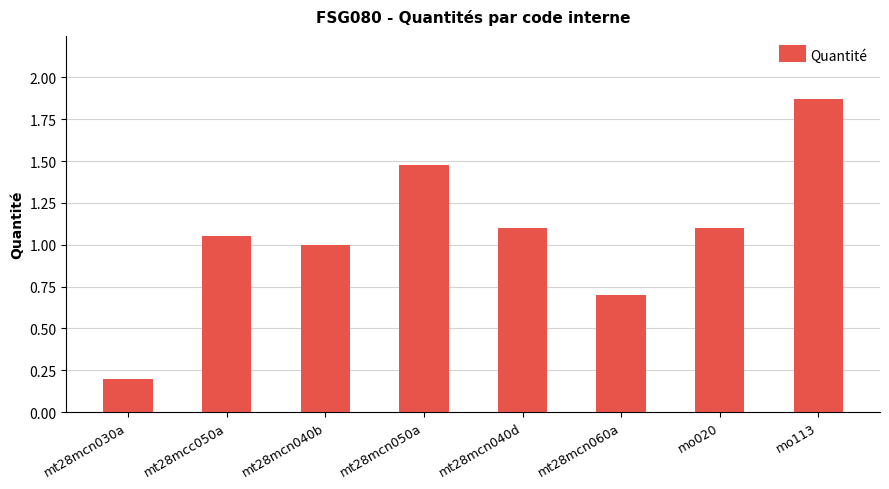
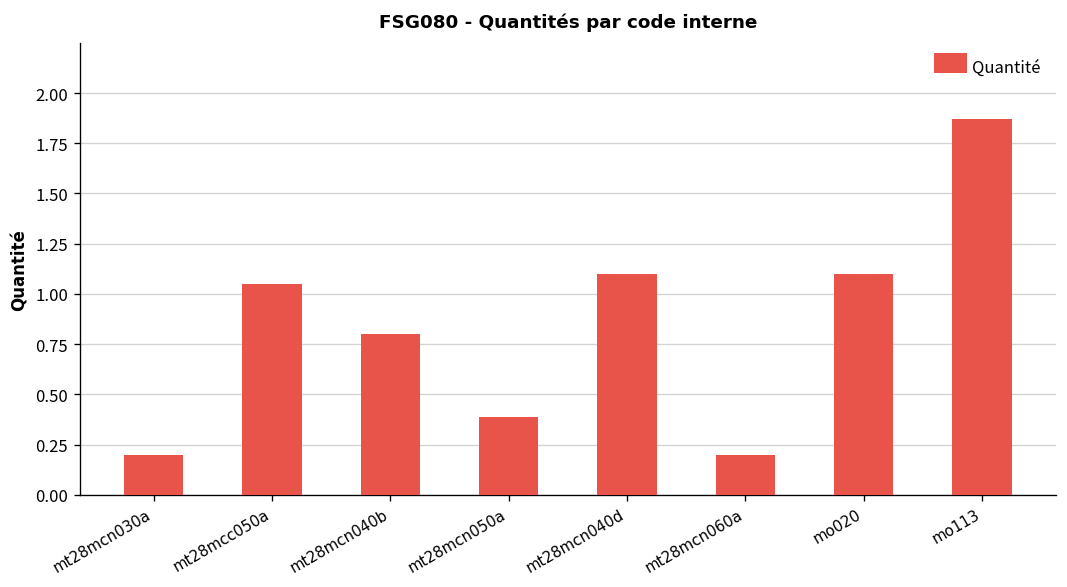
mt28mcn040b: 1.0 -> 0.8
mt28mcn050a: 1.47 -> 0.39
mt28mcn060a: 0.7 -> 0.2
